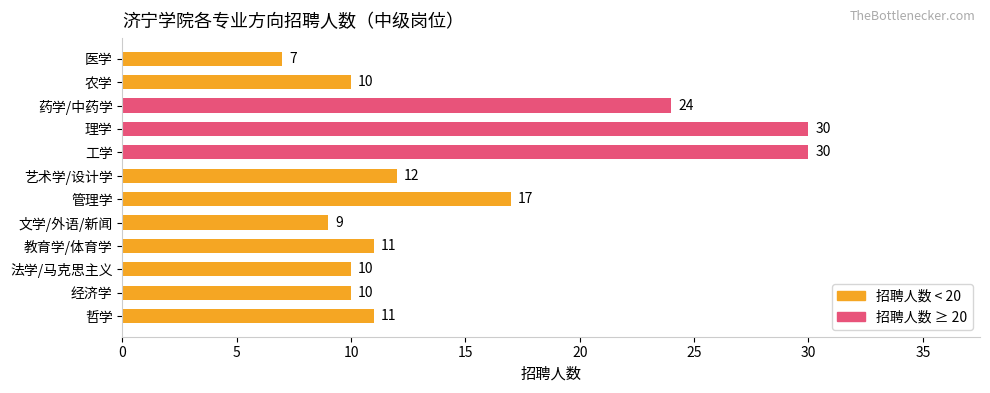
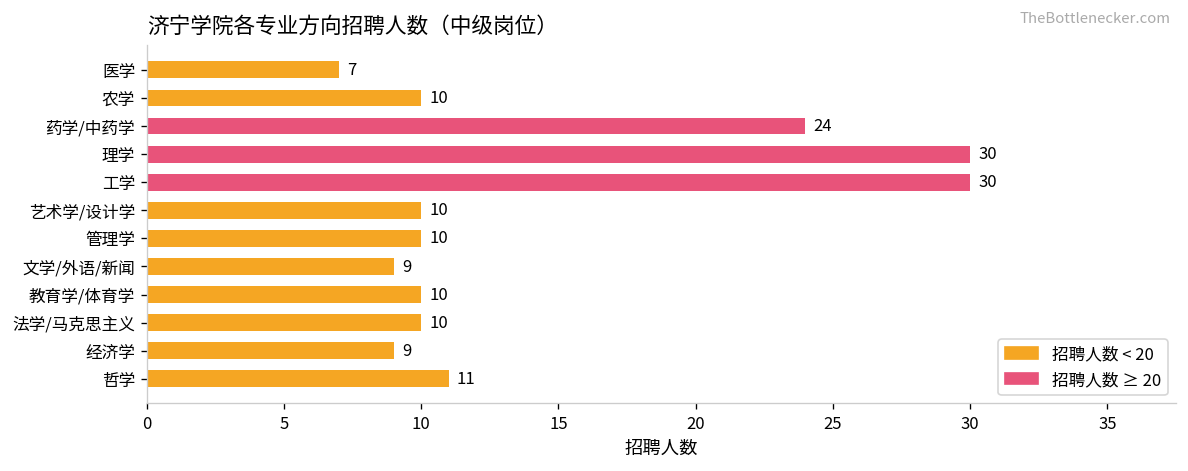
艺术学/设计学: 12 -> 10
管理学: 17 -> 10
教育学/体育学: 11 -> 10
经济学: 10 -> 9
